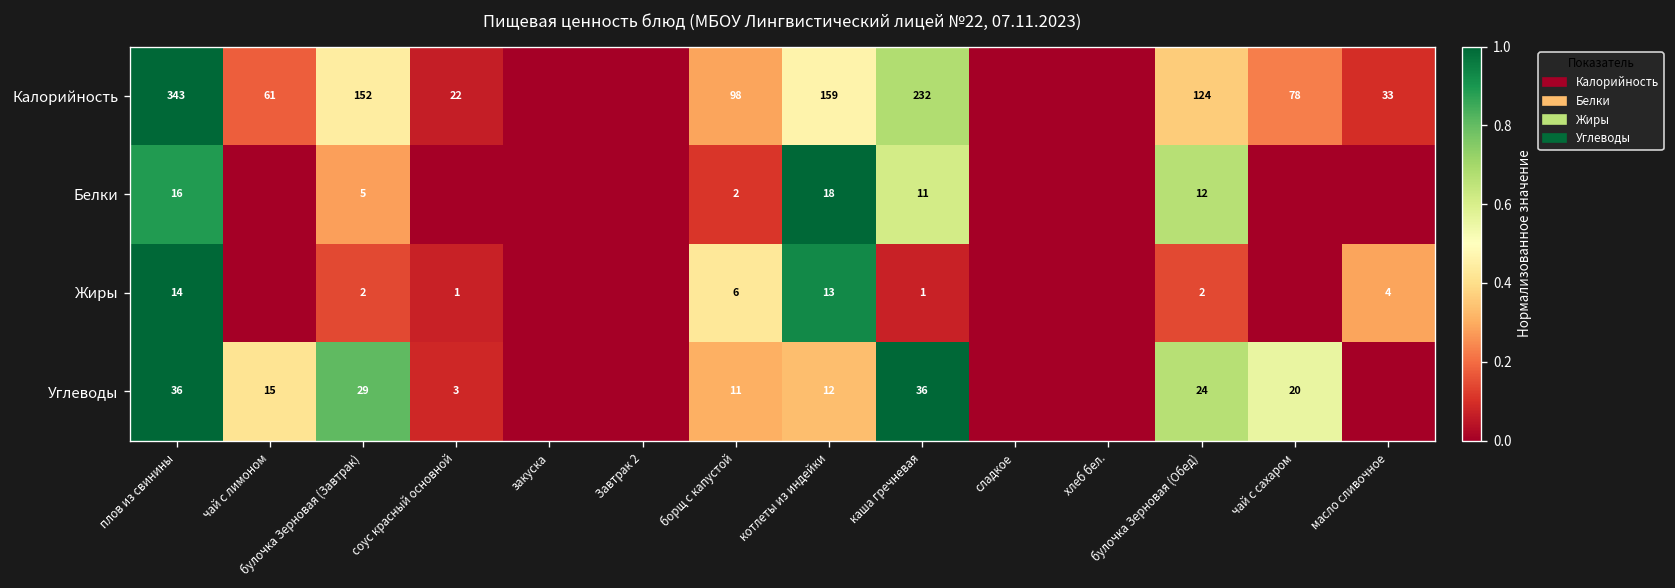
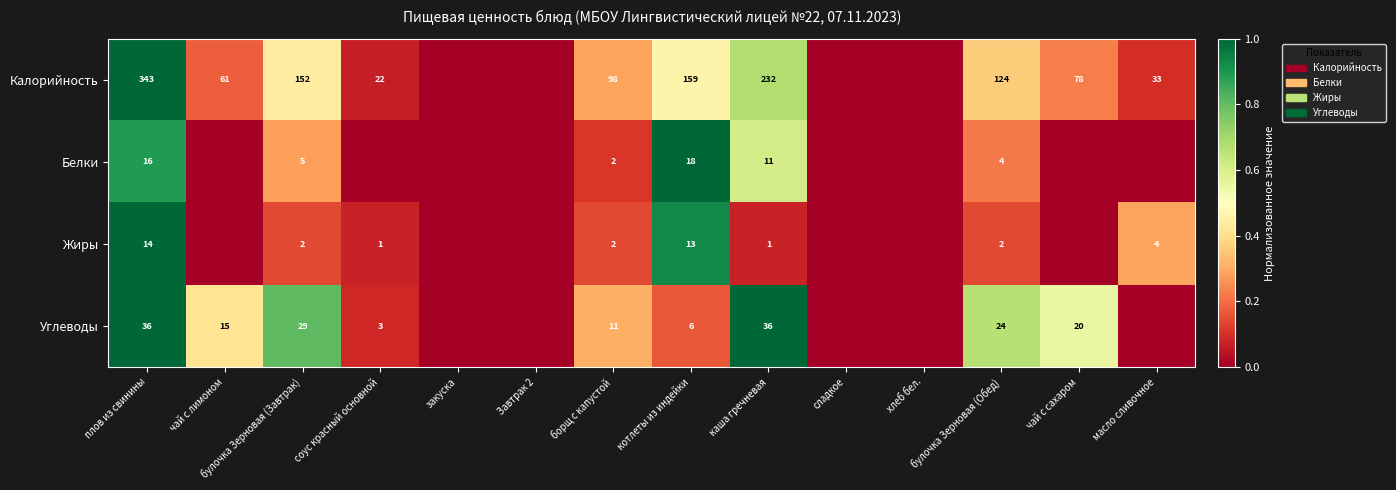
Белки, булочка Зерновая (Обед): 12 -> 4
Жиры, борщ с капустой: 6 -> 2
Углеводы, котлеты из индейки: 12 -> 6
